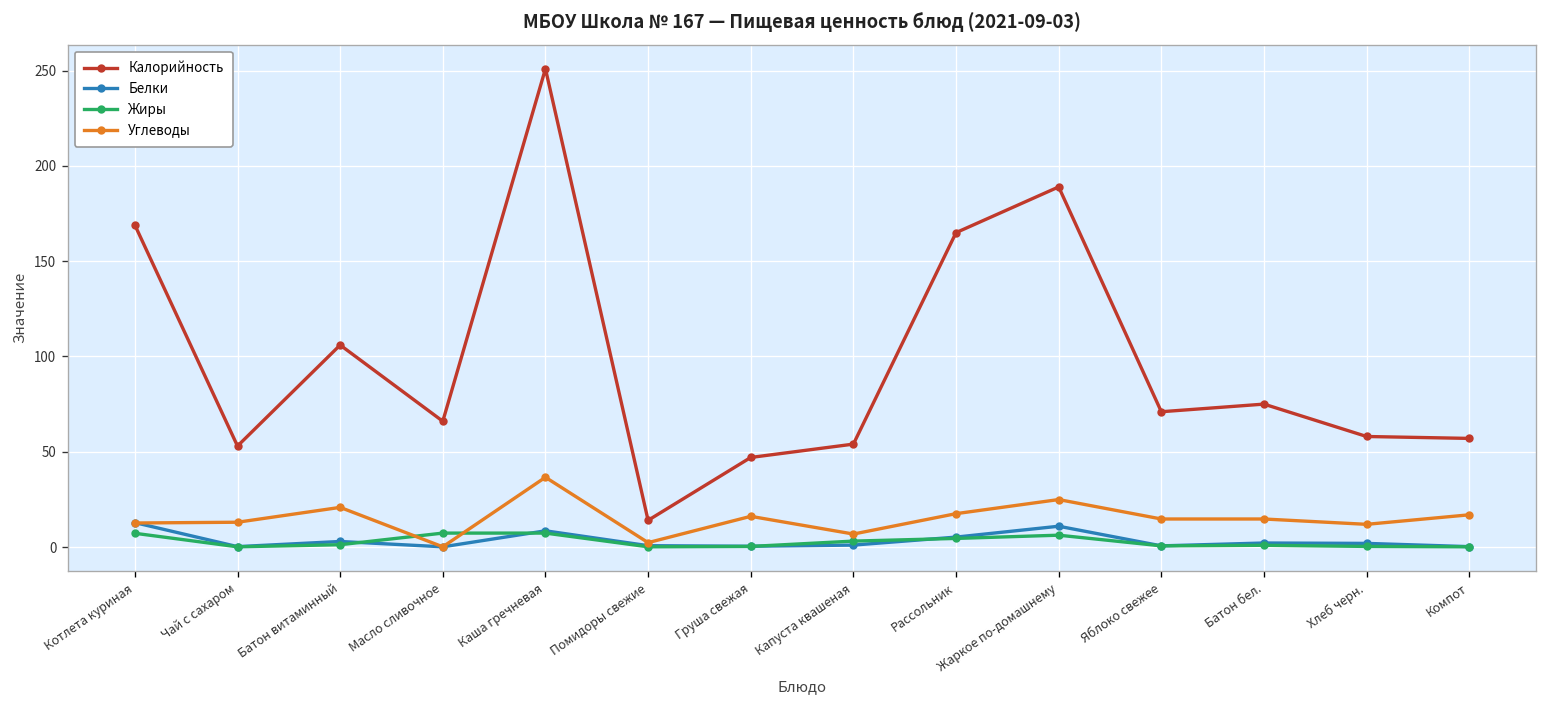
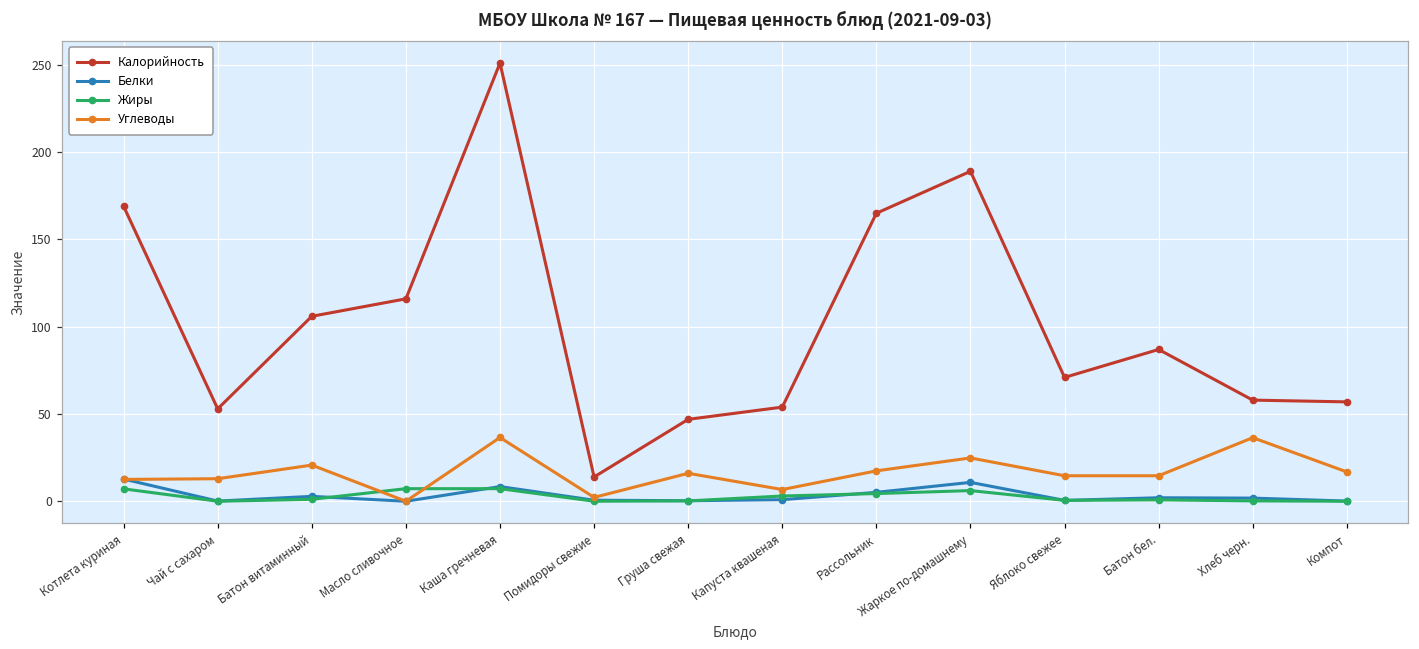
Калорийность, Масло сливочное: 66 -> 116
Калорийность, Батон бел.: 75 -> 87
Углеводы, Хлеб черн.: 12 -> 37
